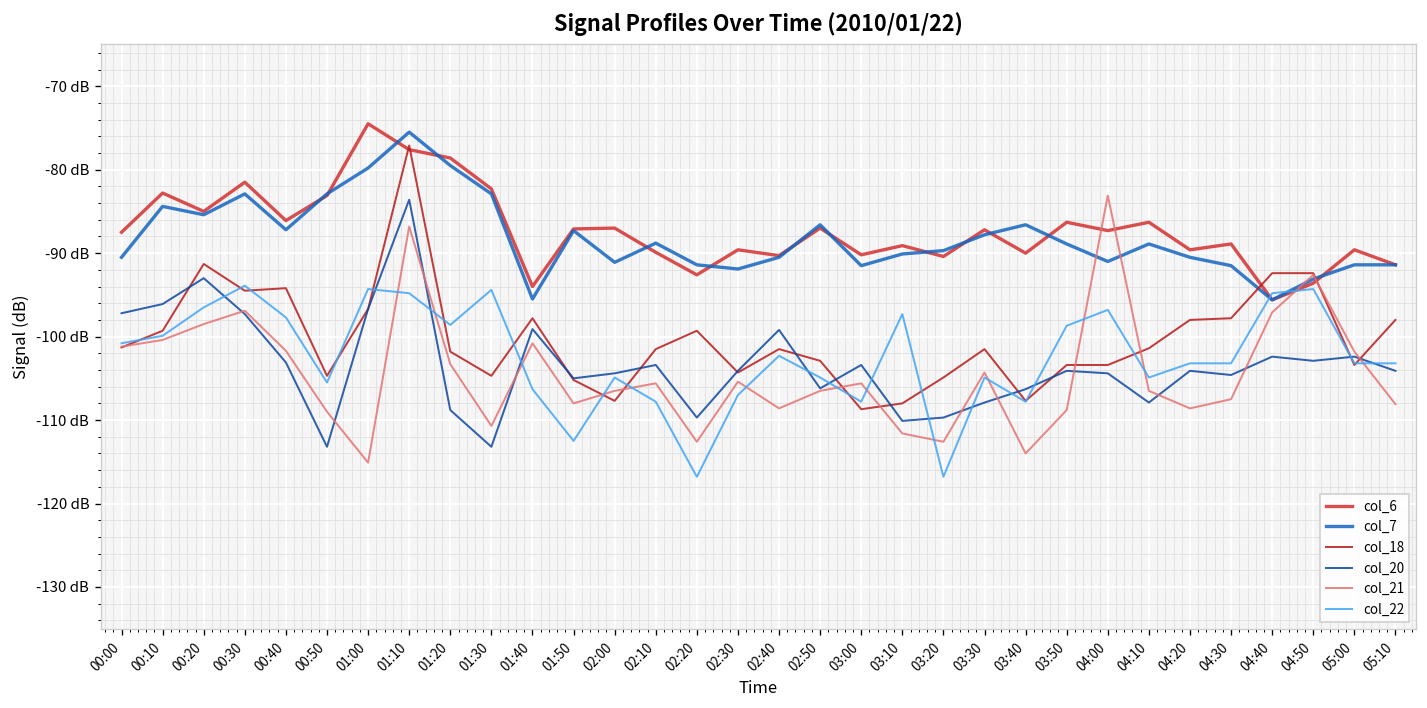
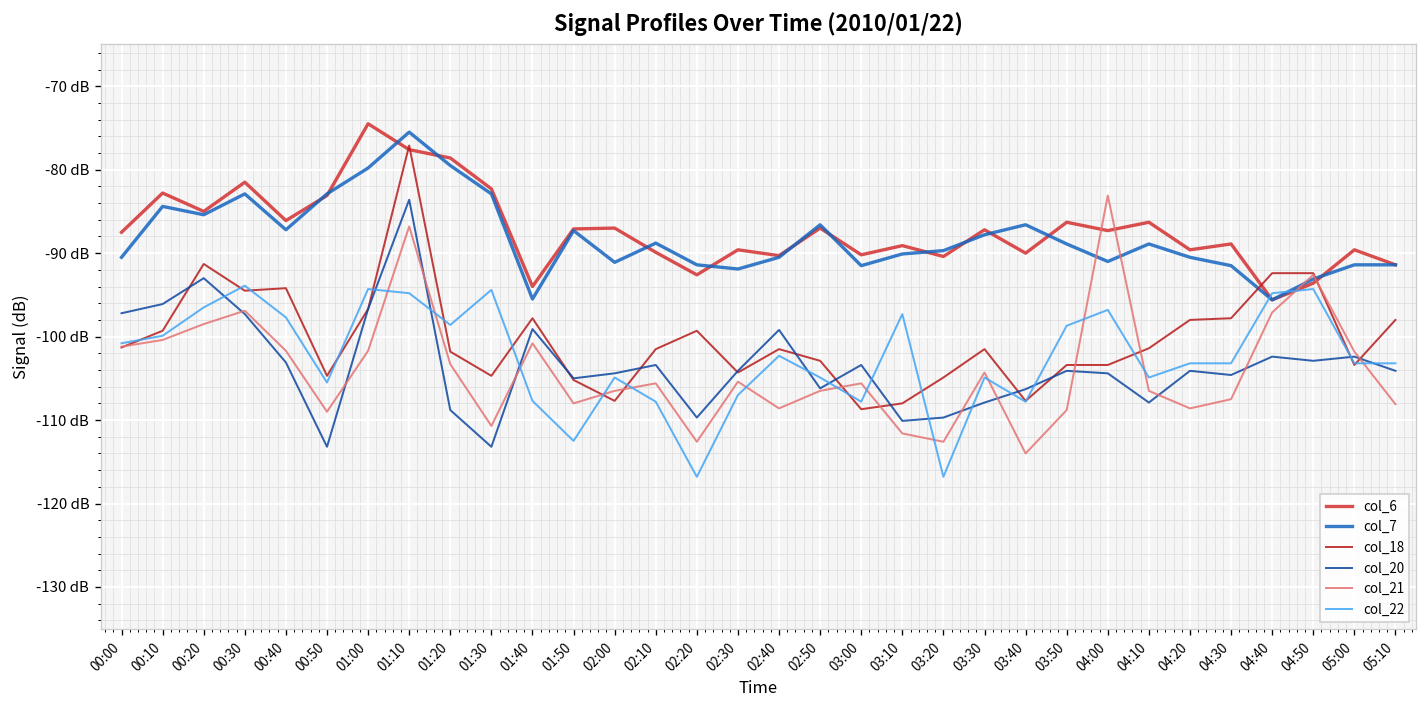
col_21, 01:00: -115 dB -> -102 dB
col_22, 01:40: -106 dB -> -108 dB
